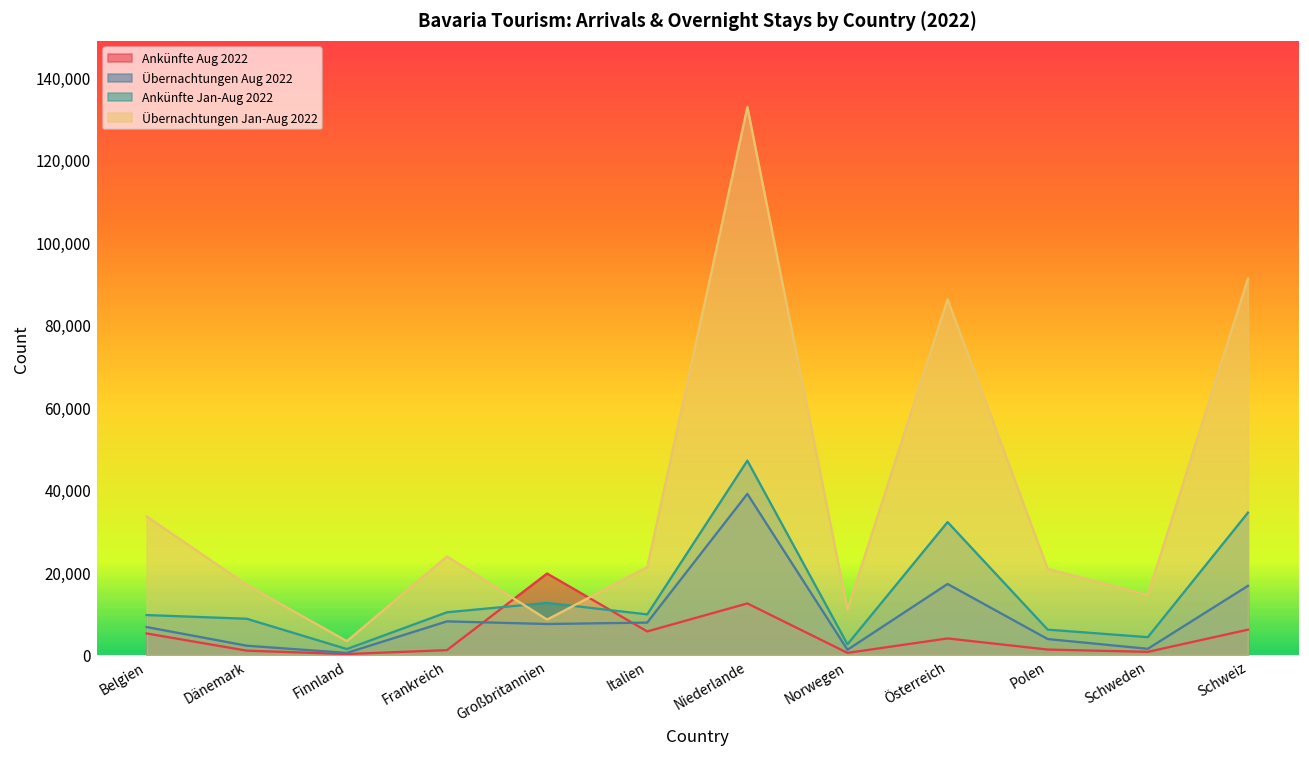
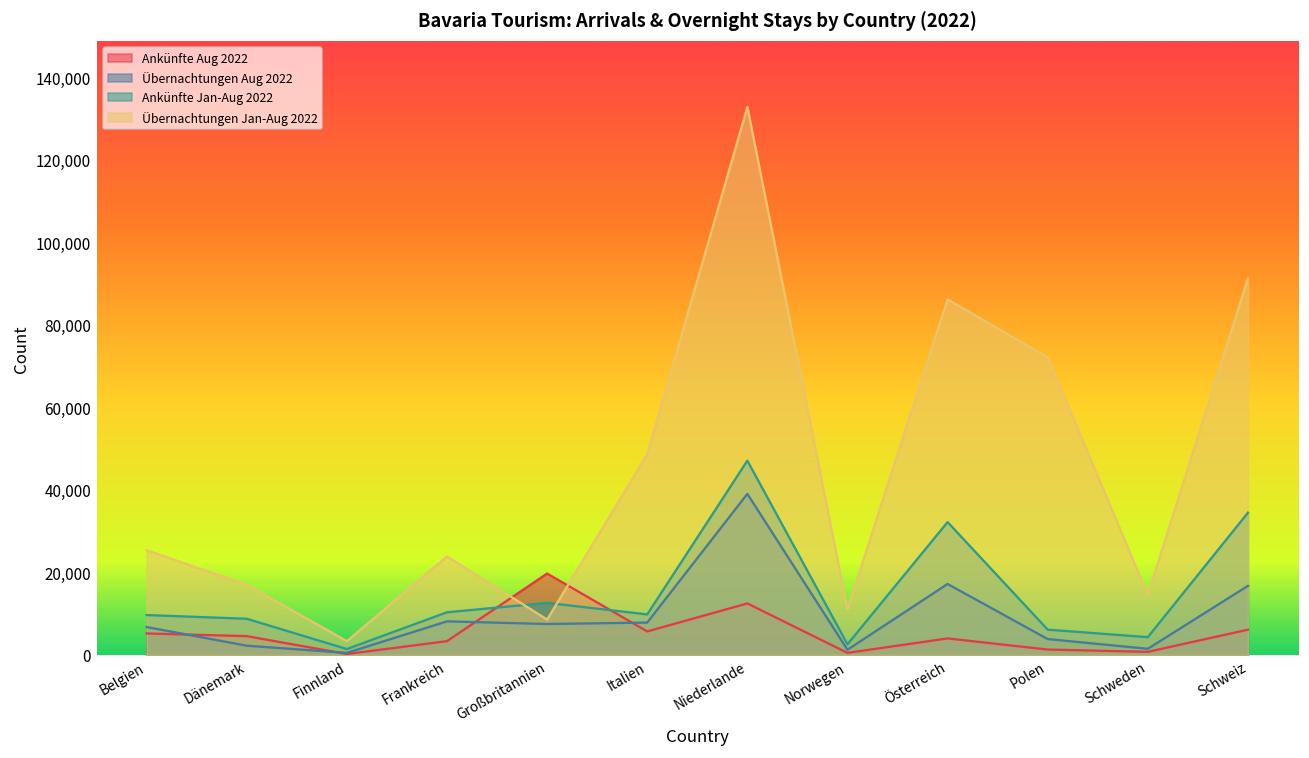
Übernachtungen Jan-Aug 2022, Belgien: 34,000 -> 25,000
Ankünfte Aug 2022, Dänemark: 1,000 -> 5,000
Ankünfte Aug 2022, Frankreich: 1,000 -> 3,000
Übernachtungen Jan-Aug 2022, Italien: 21,000 -> 49,000
Übernachtungen Jan-Aug 2022, Polen: 21,000 -> 72,000
